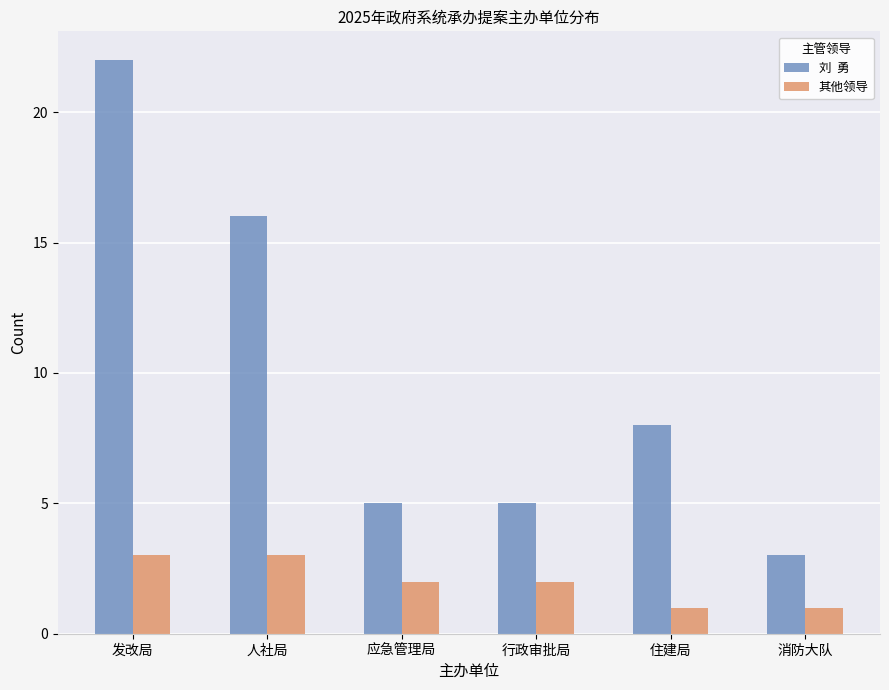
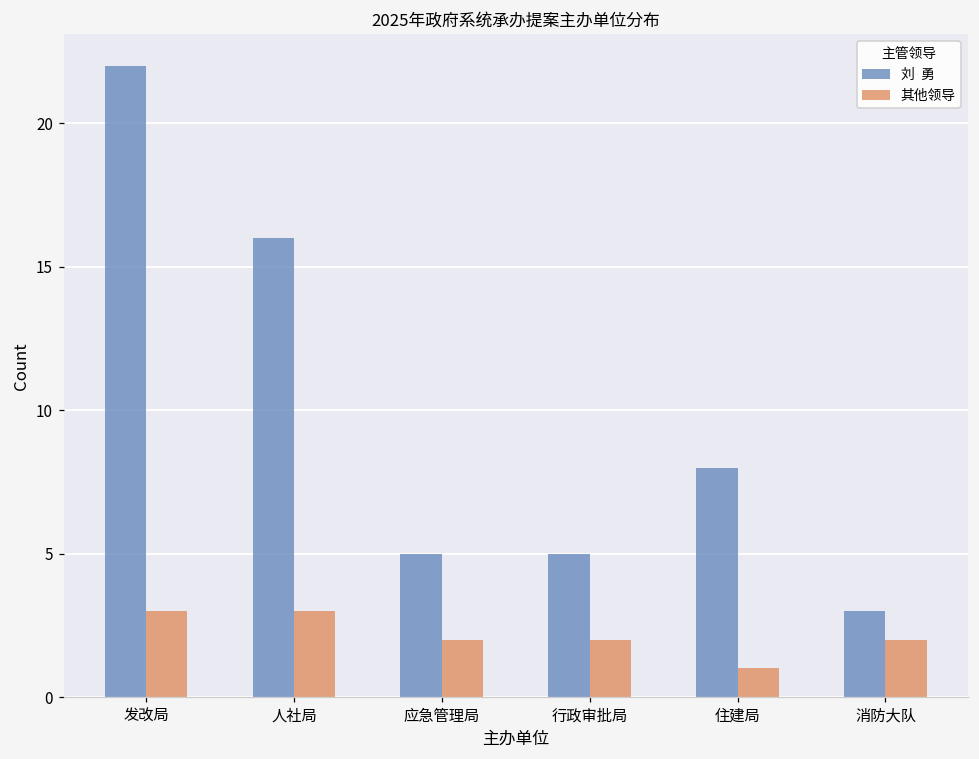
其他领导, 消防大队: 1 -> 2
